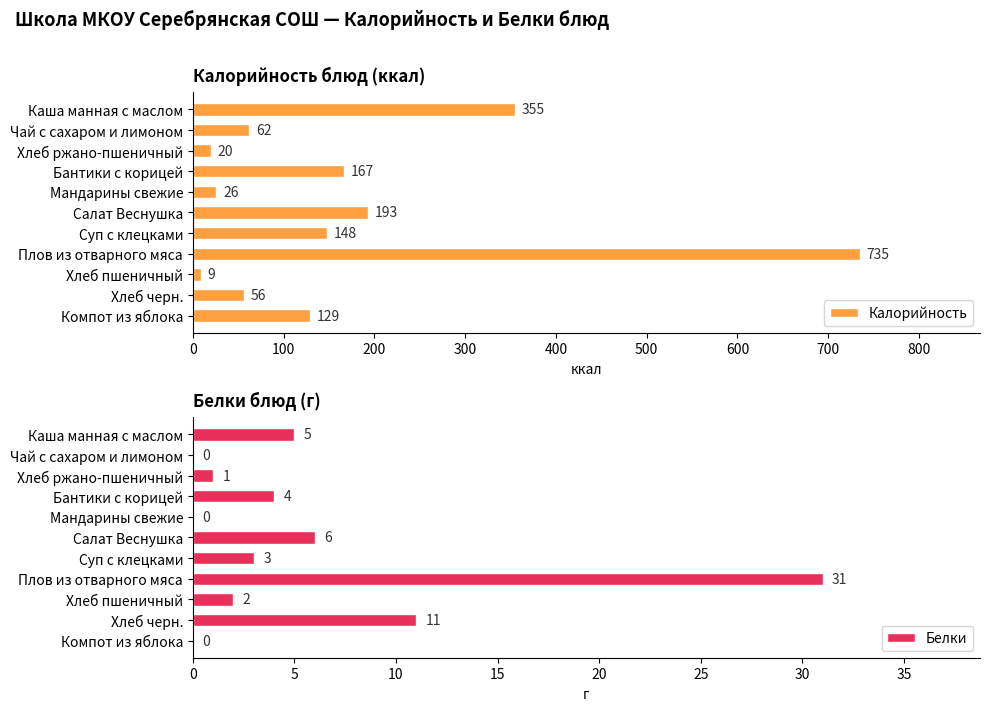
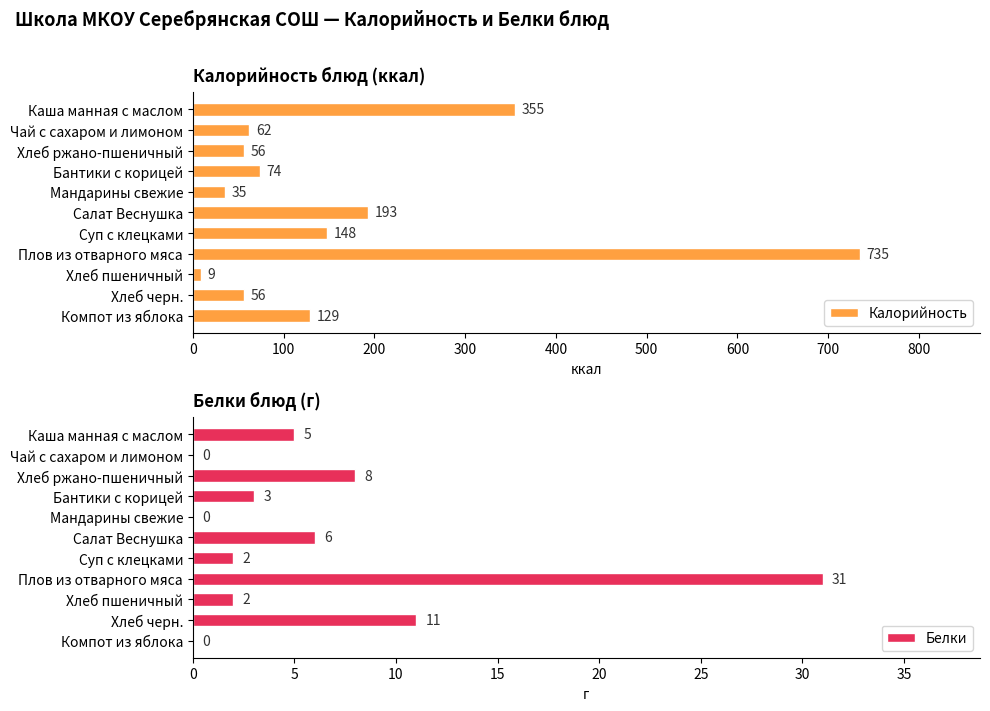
Калорийность блюд (ккал), Хлеб ржано-пшеничный: 20 -> 56
Калорийность блюд (ккал), Бантики с корицей: 167 -> 74
Калорийность блюд (ккал), Мандарины свежие: 26 -> 35
Белки блюд (г), Хлеб ржано-пшеничный: 1 -> 8
Белки блюд (г), Бантики с корицей: 4 -> 3
Белки блюд (г), Суп с клецками: 3 -> 2
